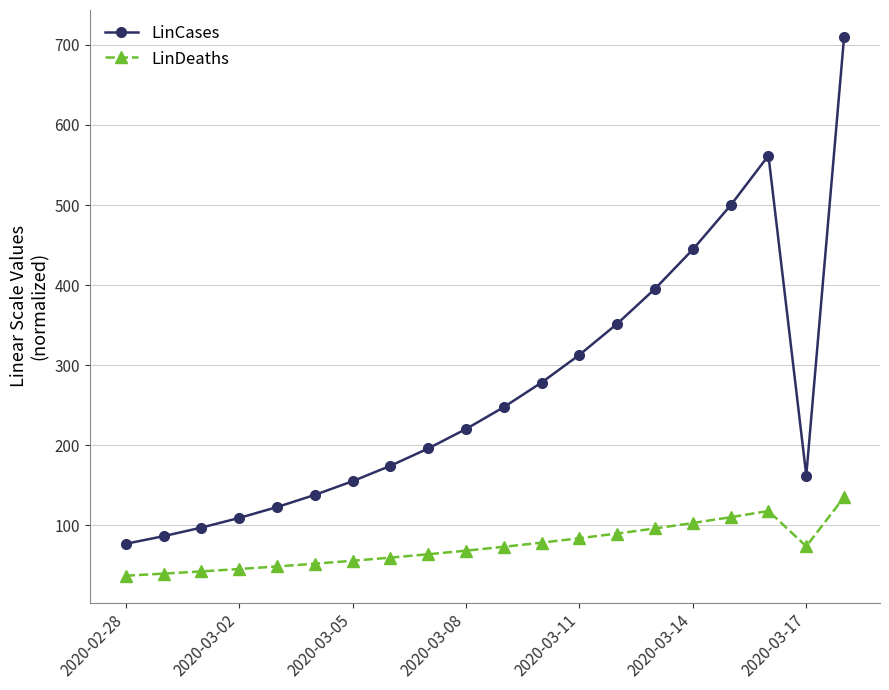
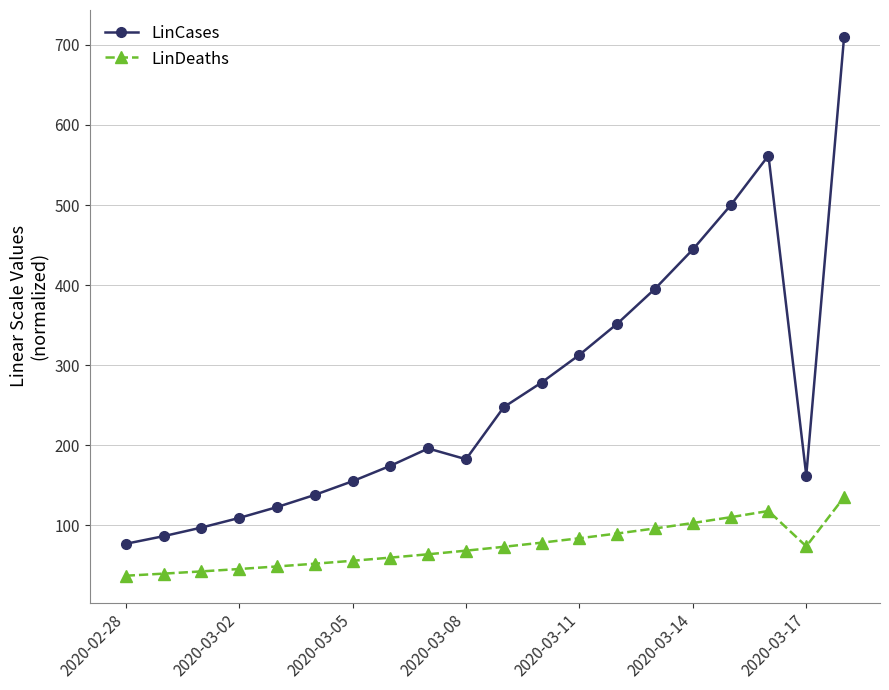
LinCases, 2020-03-08: 220 -> 180
